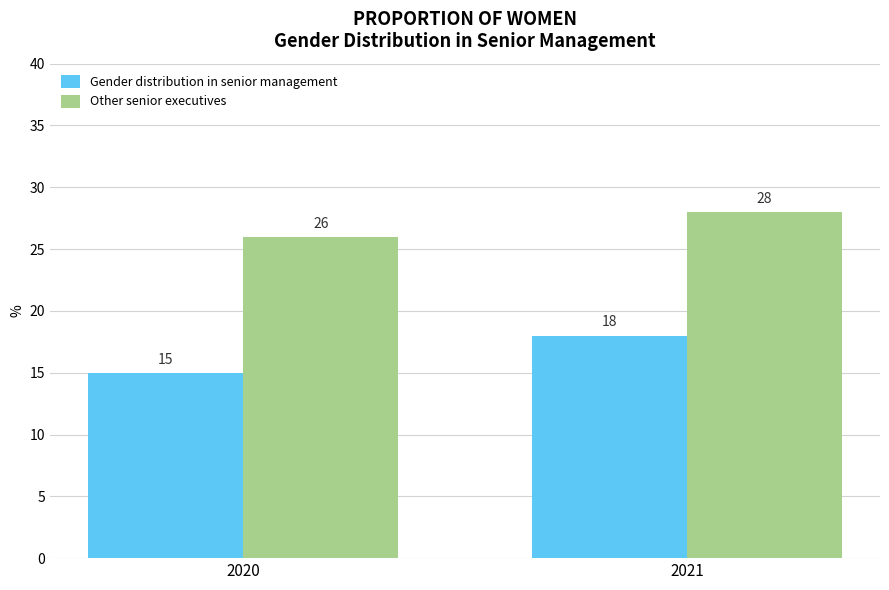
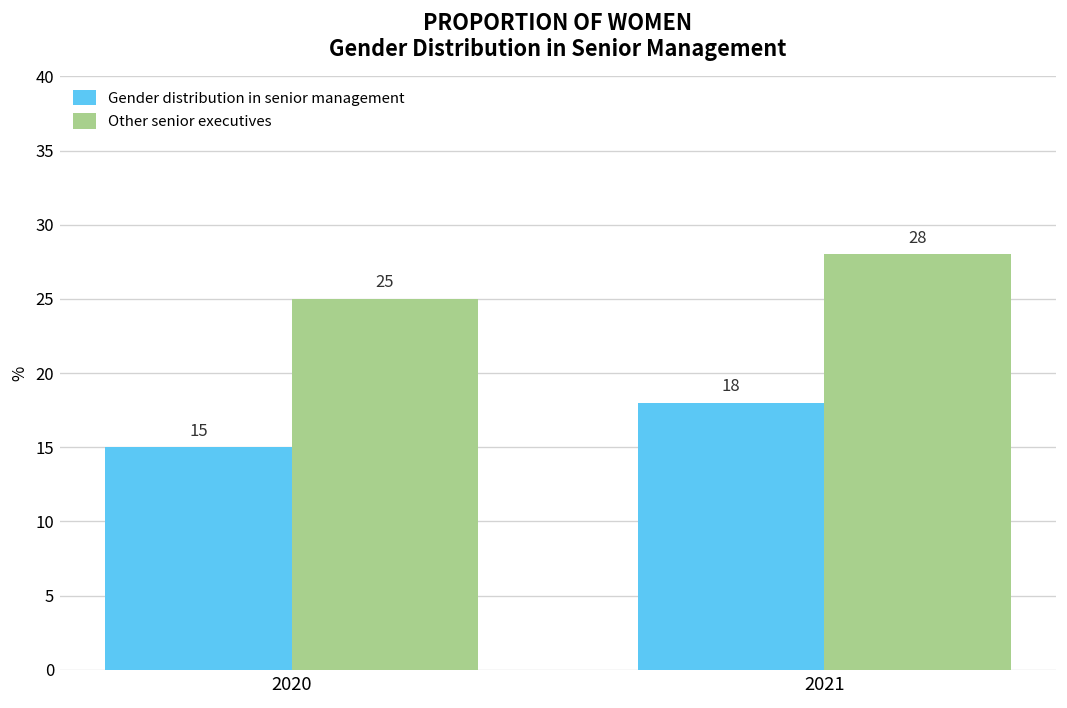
Other senior executives, 2020: 26 -> 25
